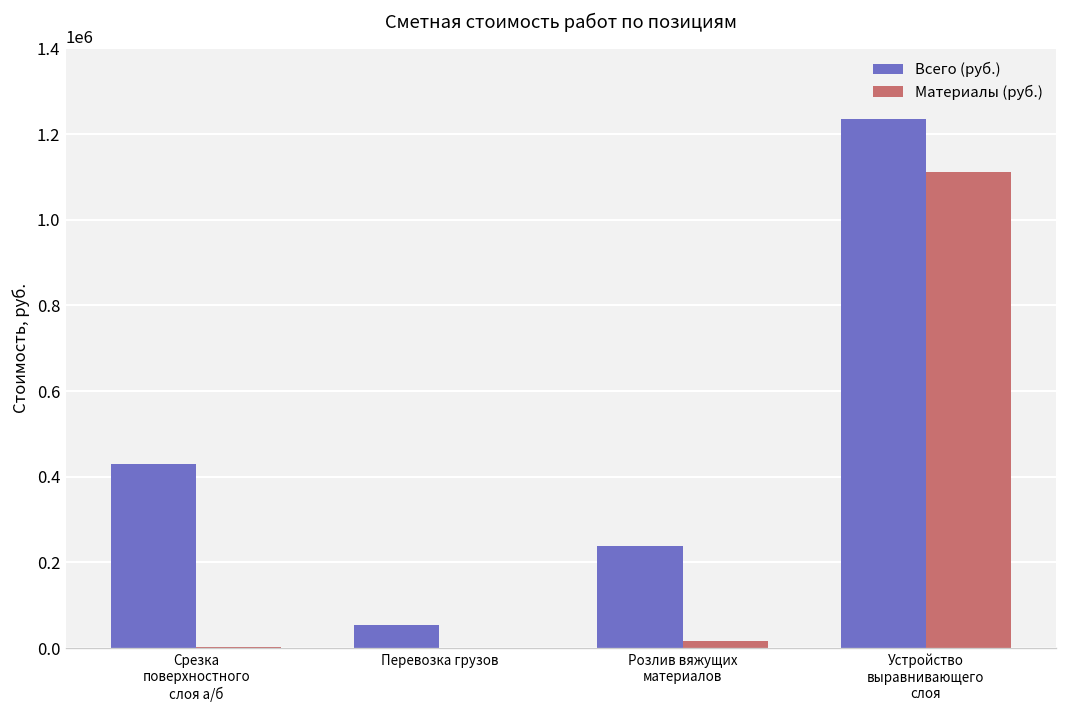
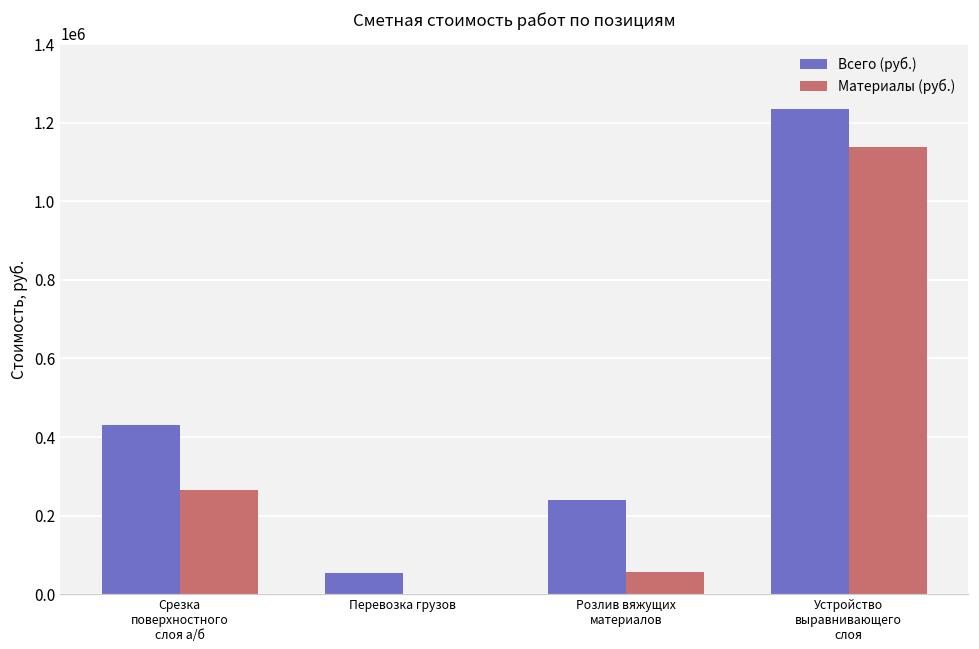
Материалы (руб.), Срезка поверхностного слоя а/б: 0 -> 260000
Материалы (руб.), Розлив вяжущих материалов: 20000 -> 60000
Материалы (руб.), Устройство выравнивающего слоя: 1110000 -> 1140000
